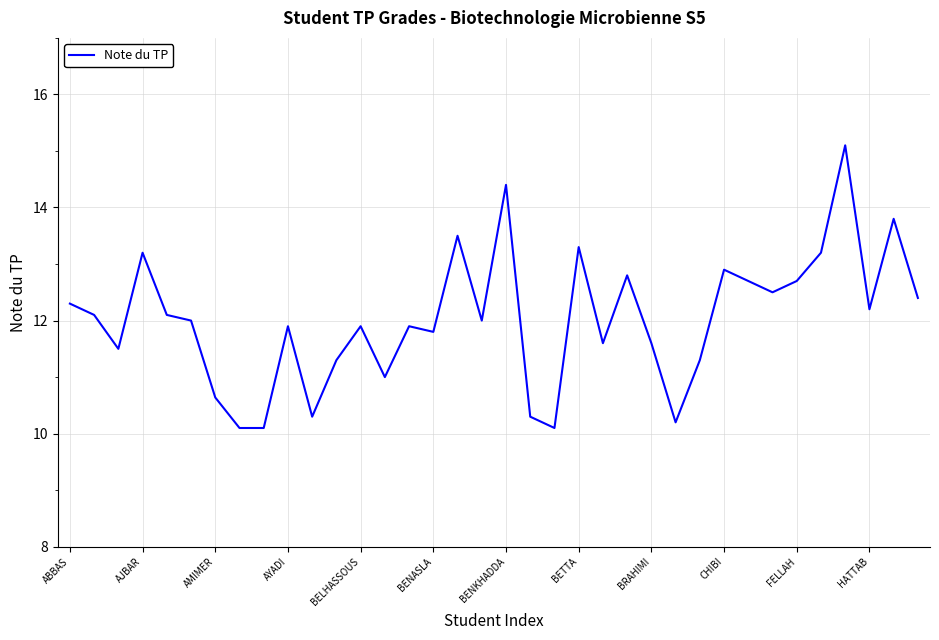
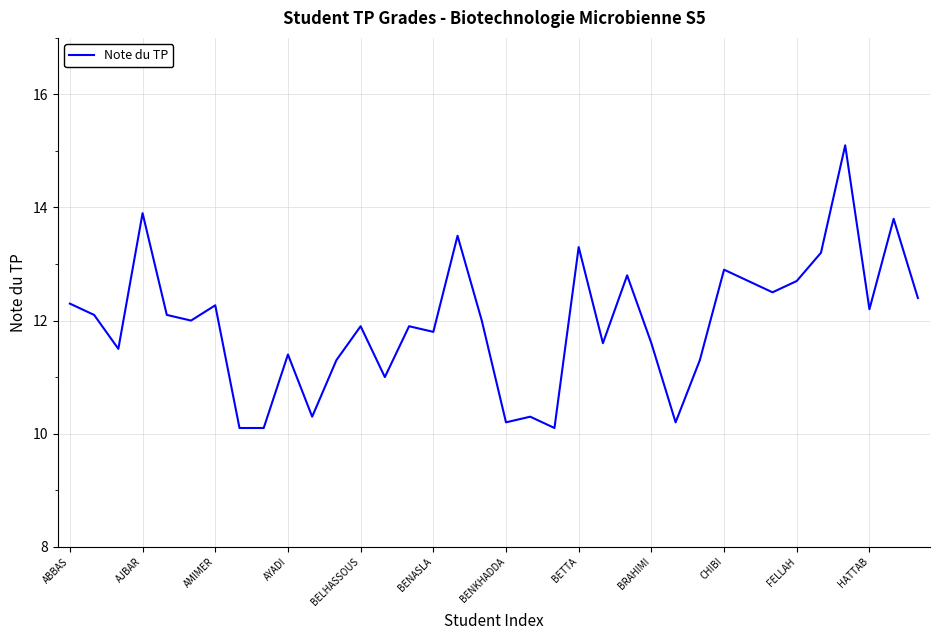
AJBAR: 13.2 -> 13.9
AMIMER: 10.6 -> 12.3
AYADI: 11.9 -> 11.4
BENKHADDA: 14.4 -> 10.2
